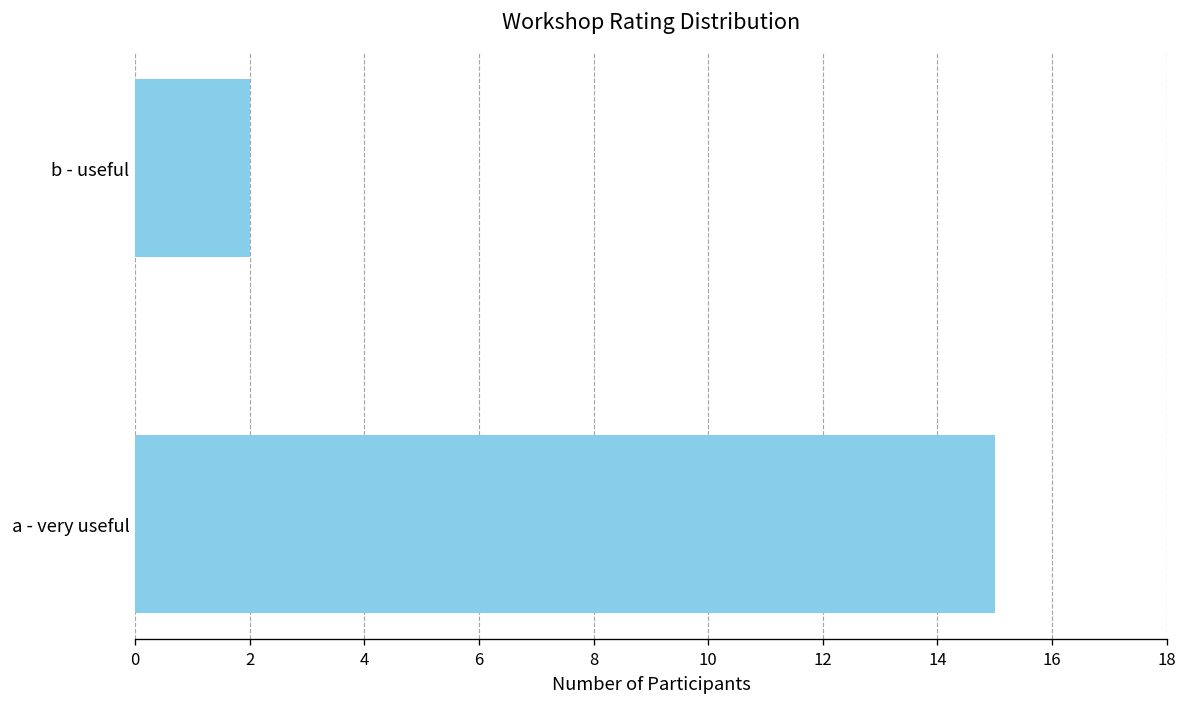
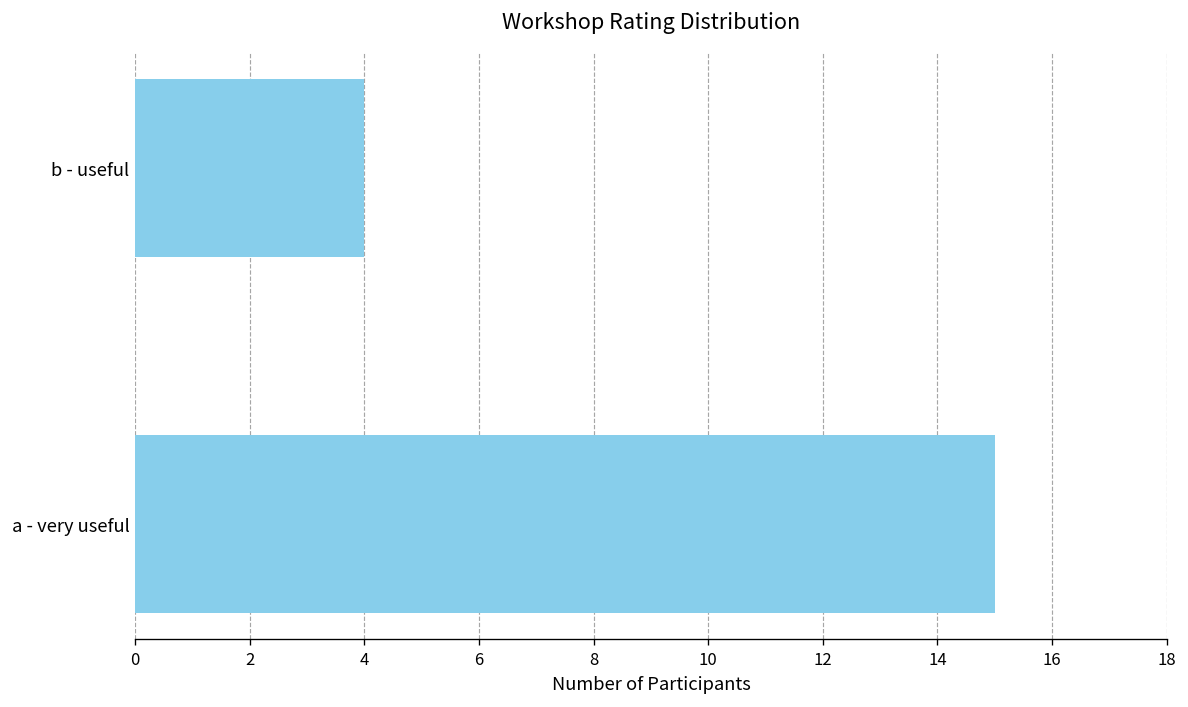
b - useful: 2 -> 4
